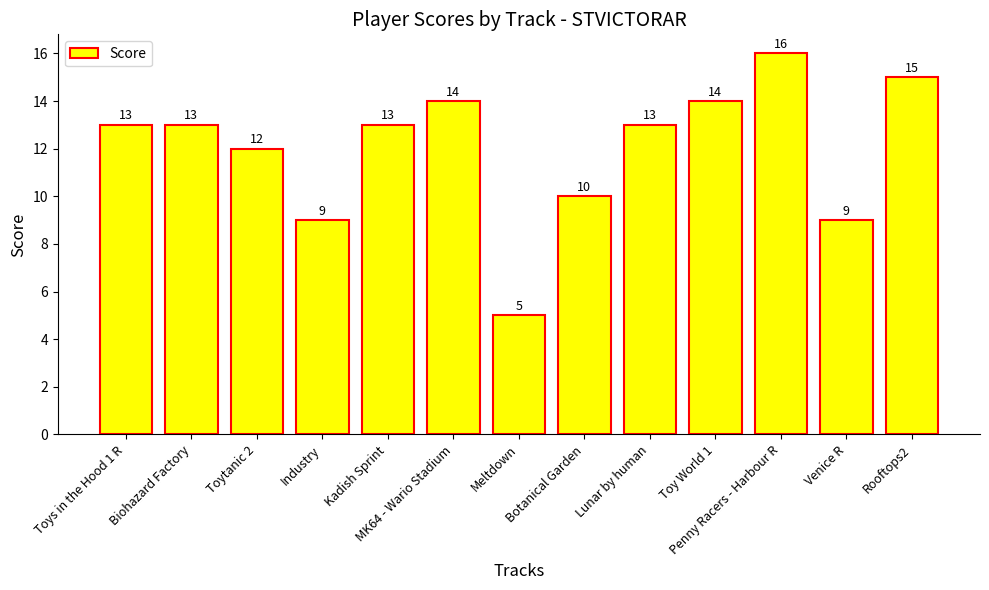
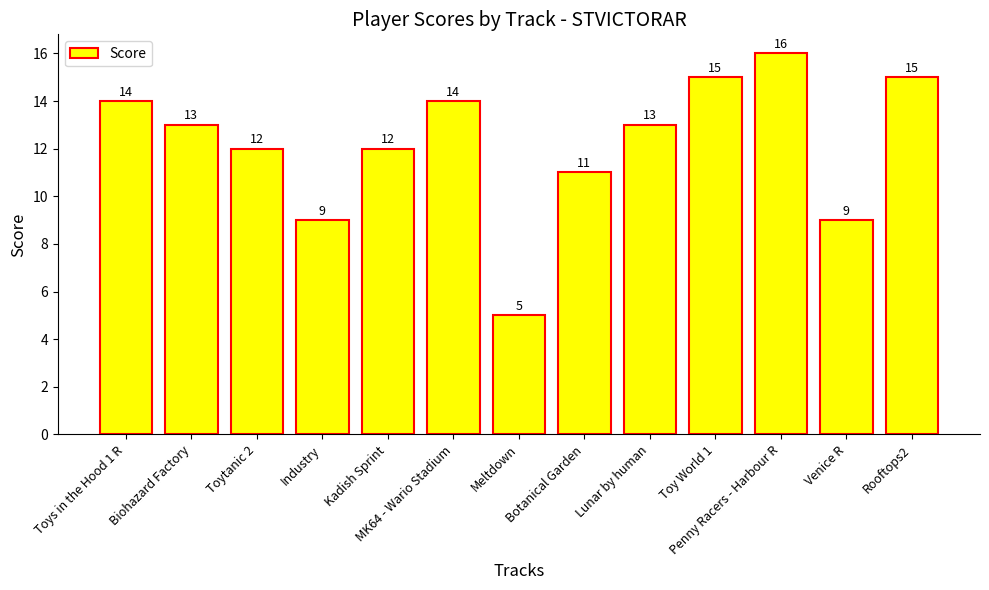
Toys in the Hood 1 R: 13 -> 14
Kadish Sprint: 13 -> 12
Botanical Garden: 10 -> 11
Toy World 1: 14 -> 15
